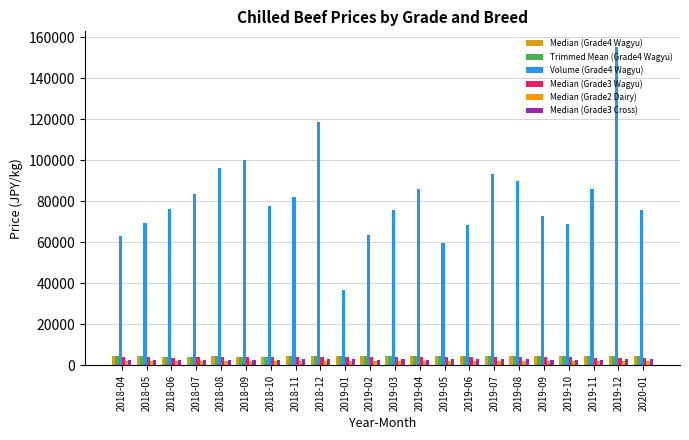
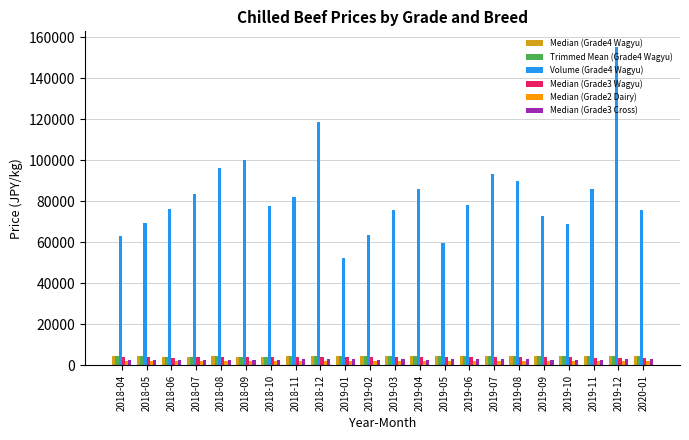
Volume (Grade4 Wagyu), 2019-01: 37000 -> 53000
Volume (Grade4 Wagyu), 2019-06: 68000 -> 78000
